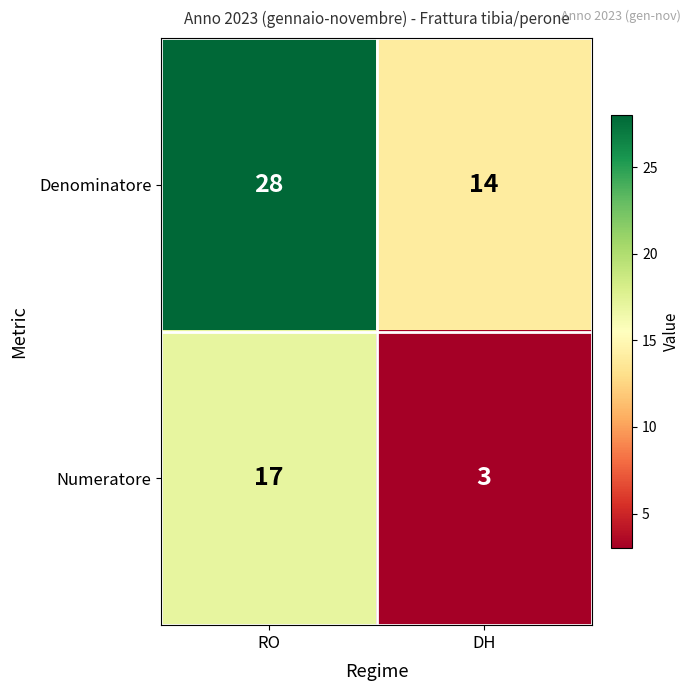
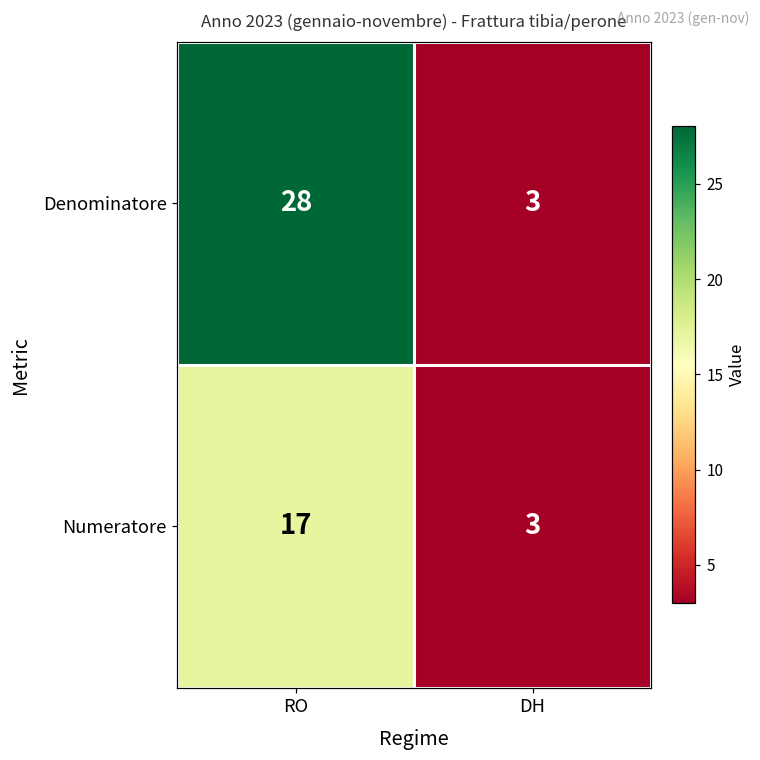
Denominatore, DH: 14 -> 3
